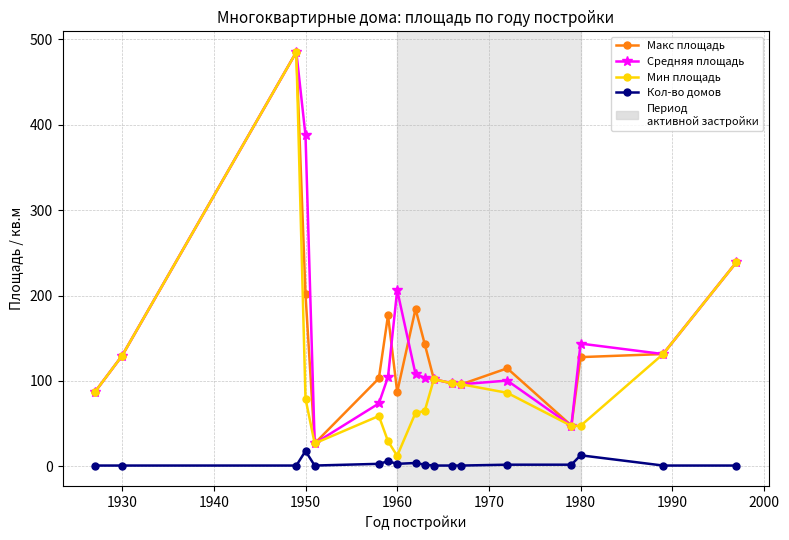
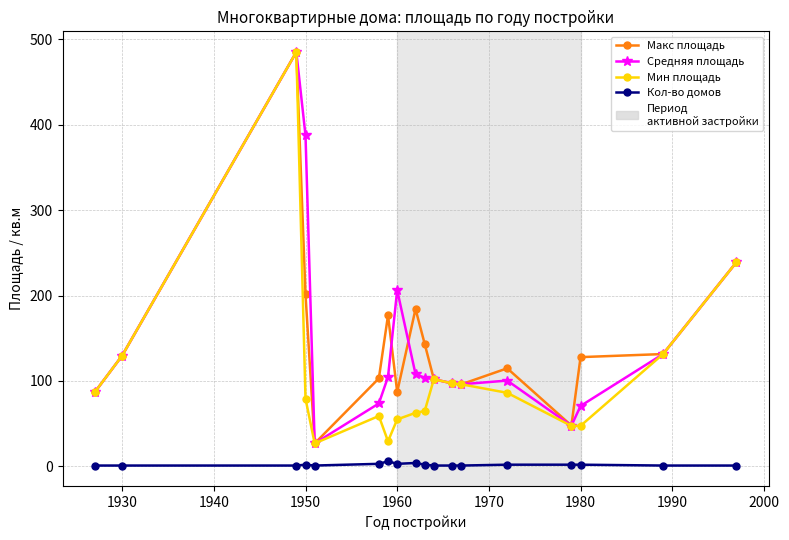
Кол-во домов, 1950: 20 -> 0
Мин площадь, 1960: 10 -> 60
Средняя площадь, 1980: 140 -> 70
Кол-во домов, 1980: 10 -> 0
